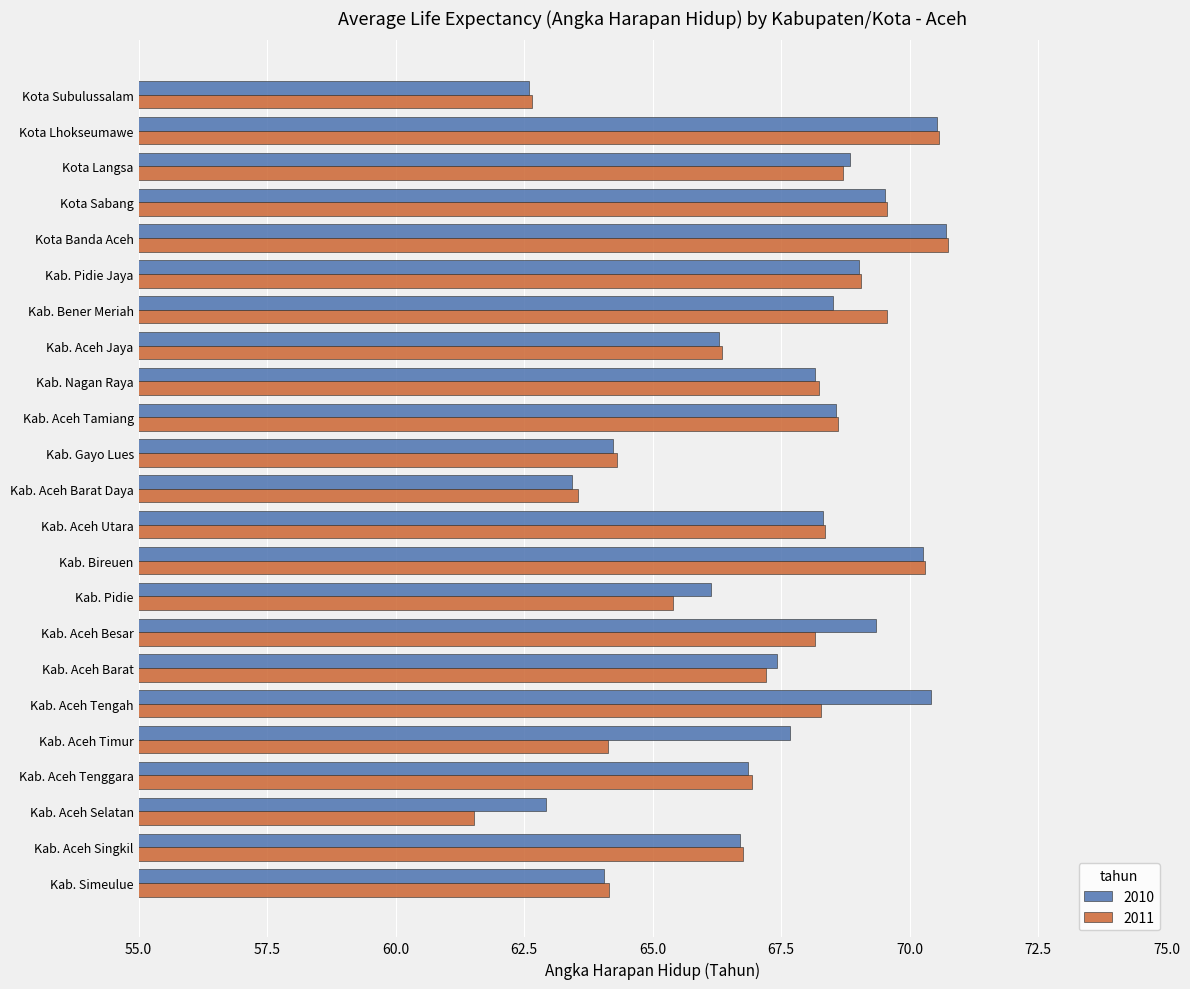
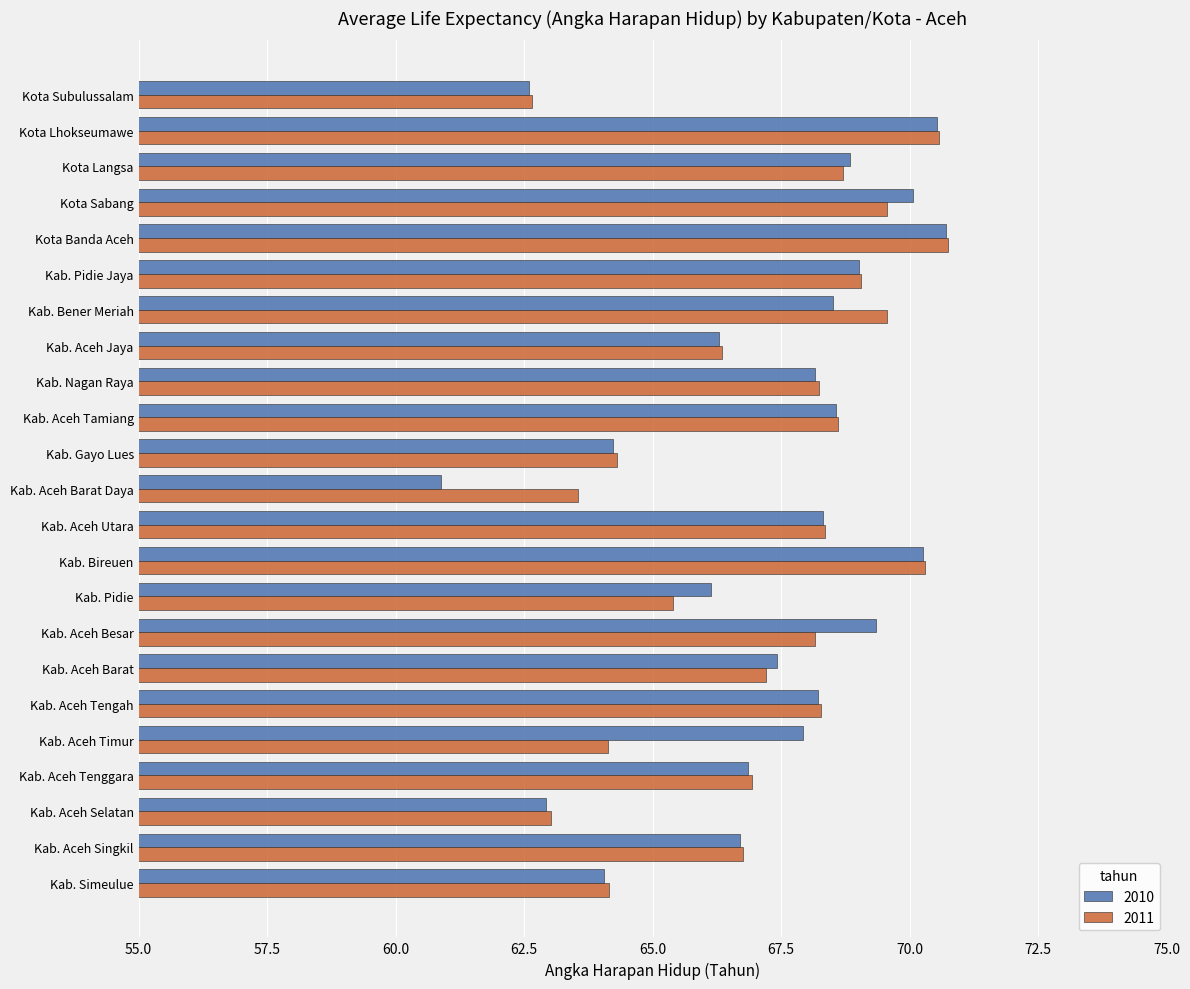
2010, Kota Sabang: 69.5 -> 70.1
2010, Kab. Aceh Barat Daya: 63.4 -> 60.9
2010, Kab. Aceh Tengah: 70.4 -> 68.2
2010, Kab. Aceh Timur: 67.7 -> 67.9
2011, Kab. Aceh Selatan: 61.5 -> 63.0
